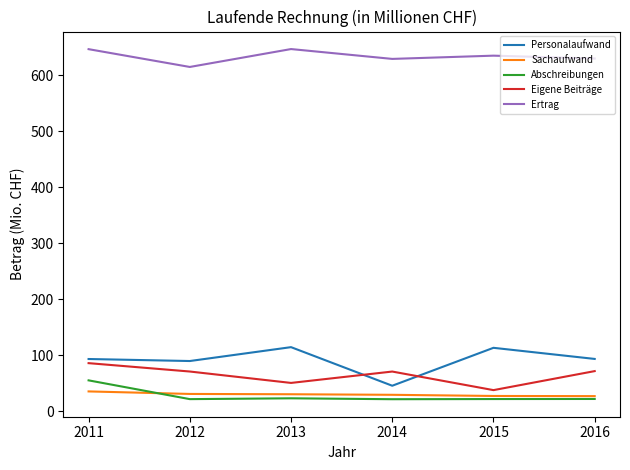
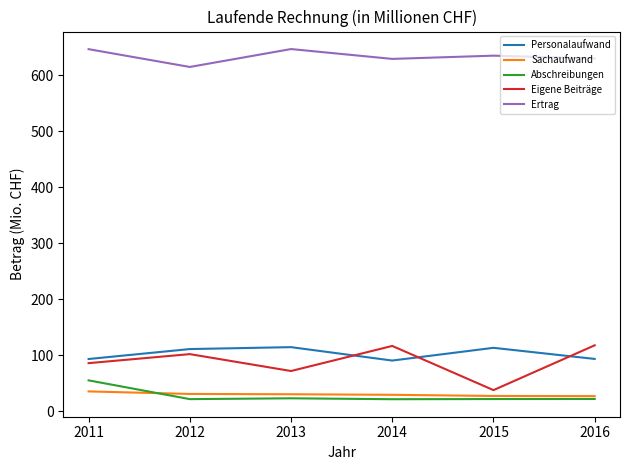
Personalaufwand, 2012: 90 -> 110
Eigene Beiträge, 2012: 70 -> 100
Eigene Beiträge, 2013: 50 -> 70
Personalaufwand, 2014: 50 -> 90
Eigene Beiträge, 2014: 70 -> 120
Eigene Beiträge, 2016: 70 -> 120
